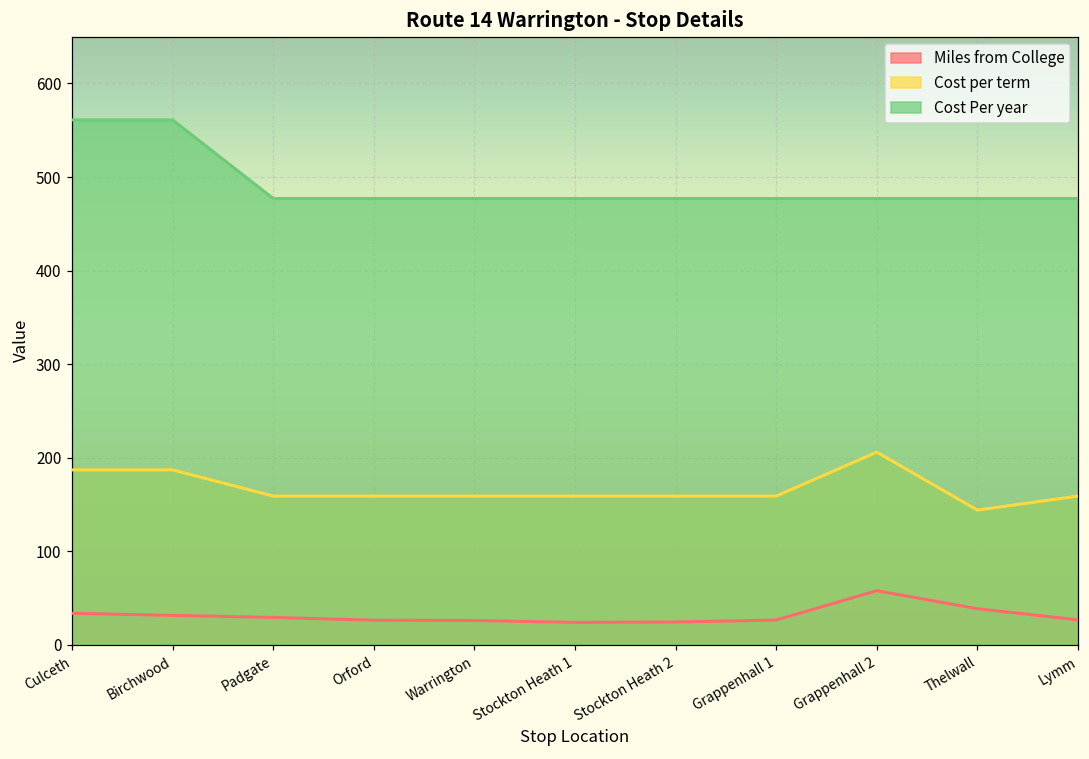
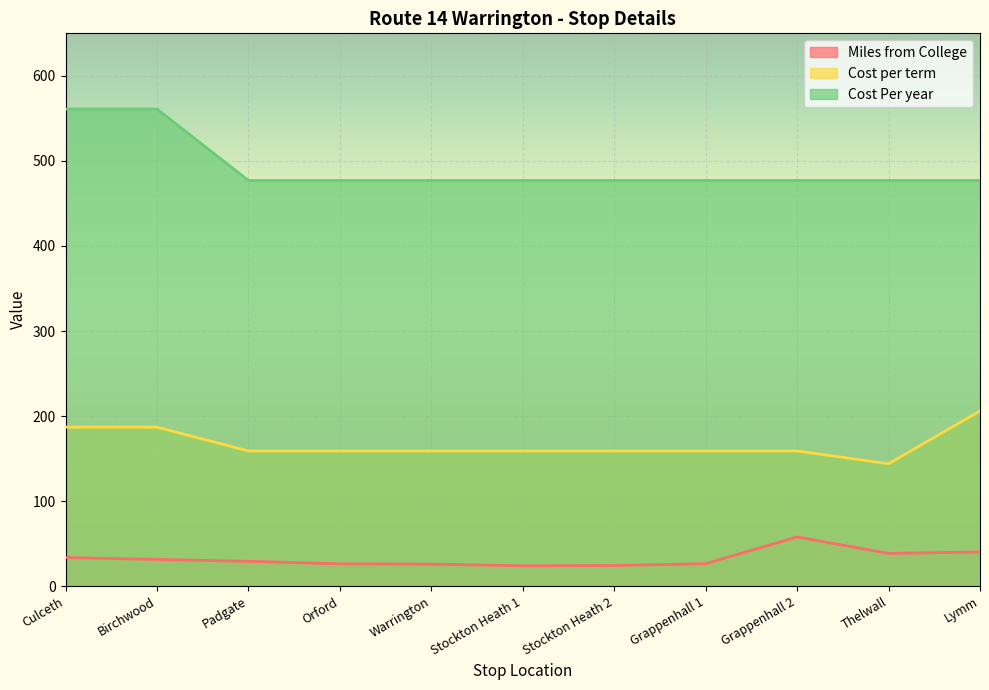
Cost per term, Grappenhall 2: 210 -> 160
Miles from College, Lymm: 30 -> 40
Cost per term, Lymm: 160 -> 210
